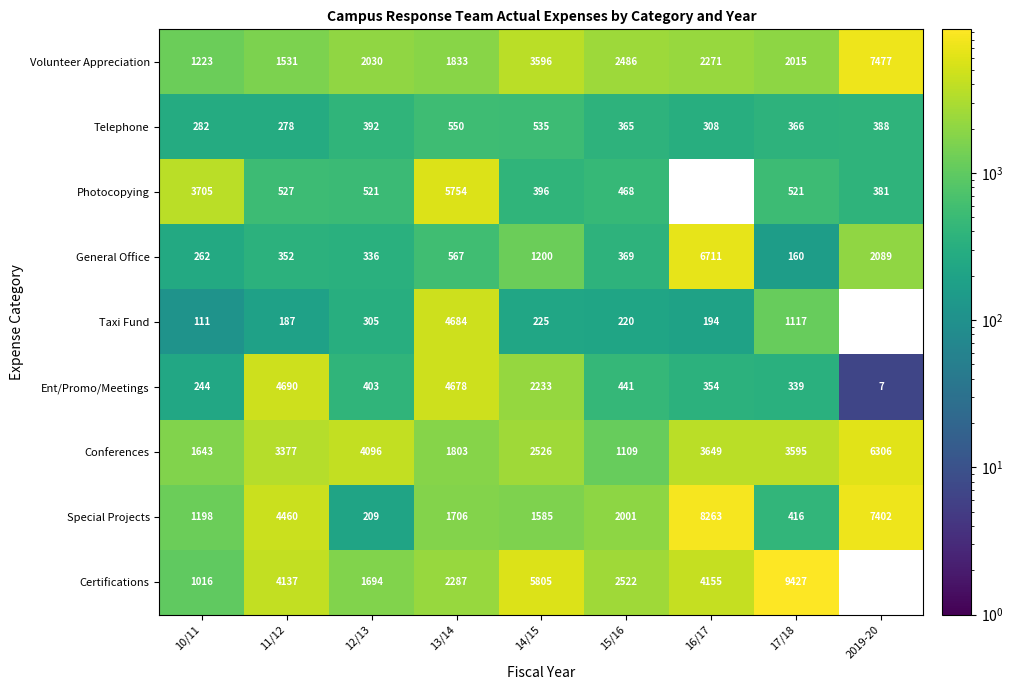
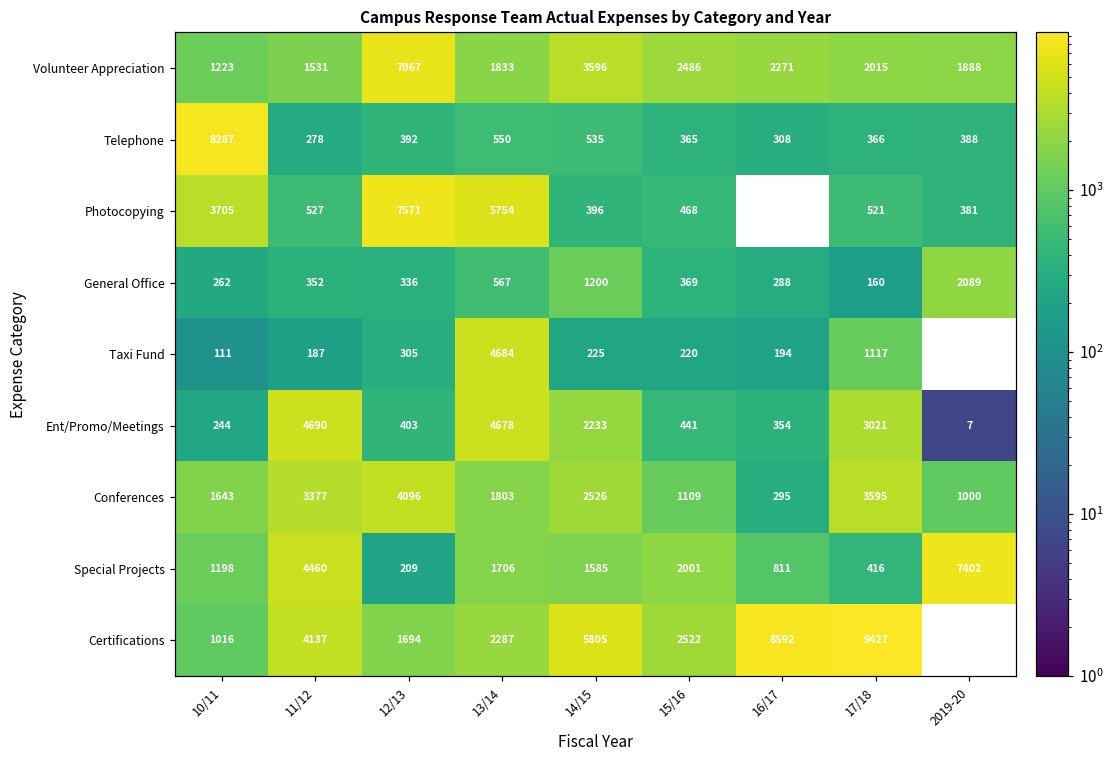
Volunteer Appreciation, 12/13: 2030 -> 7067
Volunteer Appreciation, 2019-20: 7477 -> 1888
Telephone, 10/11: 282 -> 8287
Photocopying, 12/13: 521 -> 7571
General Office, 16/17: 6711 -> 288
Ent/Promo/Meetings, 17/18: 339 -> 3021
Conferences, 16/17: 3649 -> 295
Conferences, 2019-20: 6306 -> 1000
Special Projects, 16/17: 8263 -> 811
Certifications, 16/17: 4155 -> 8592
